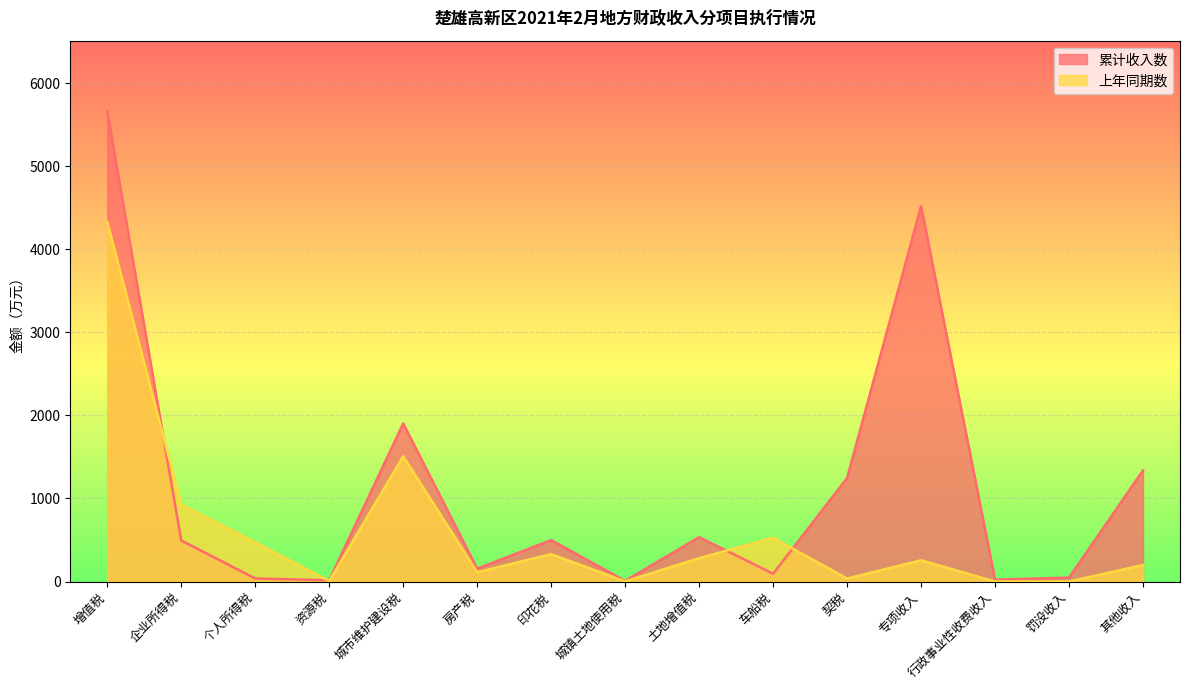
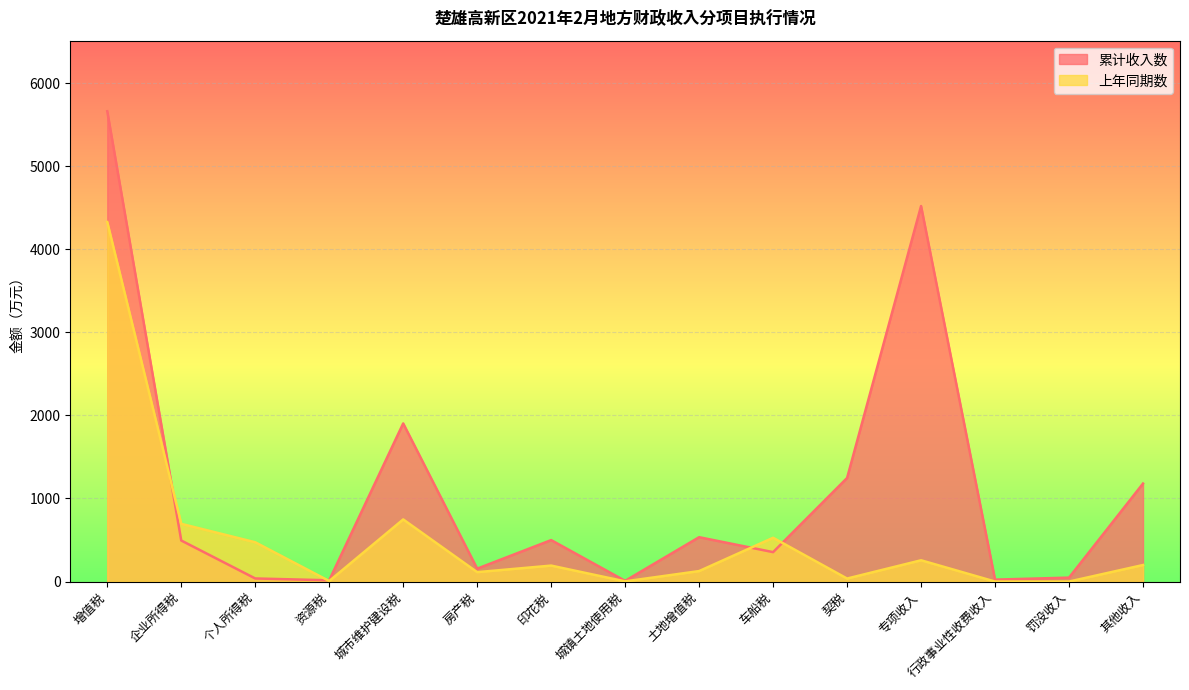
上年同期数, 企业所得税: 900 -> 700
上年同期数, 城市维护建设税: 1500 -> 700
上年同期数, 印花税: 300 -> 200
上年同期数, 土地增值税: 300 -> 100
累计收入数, 车船税: 100 -> 400
累计收入数, 其他收入: 1300 -> 1200
